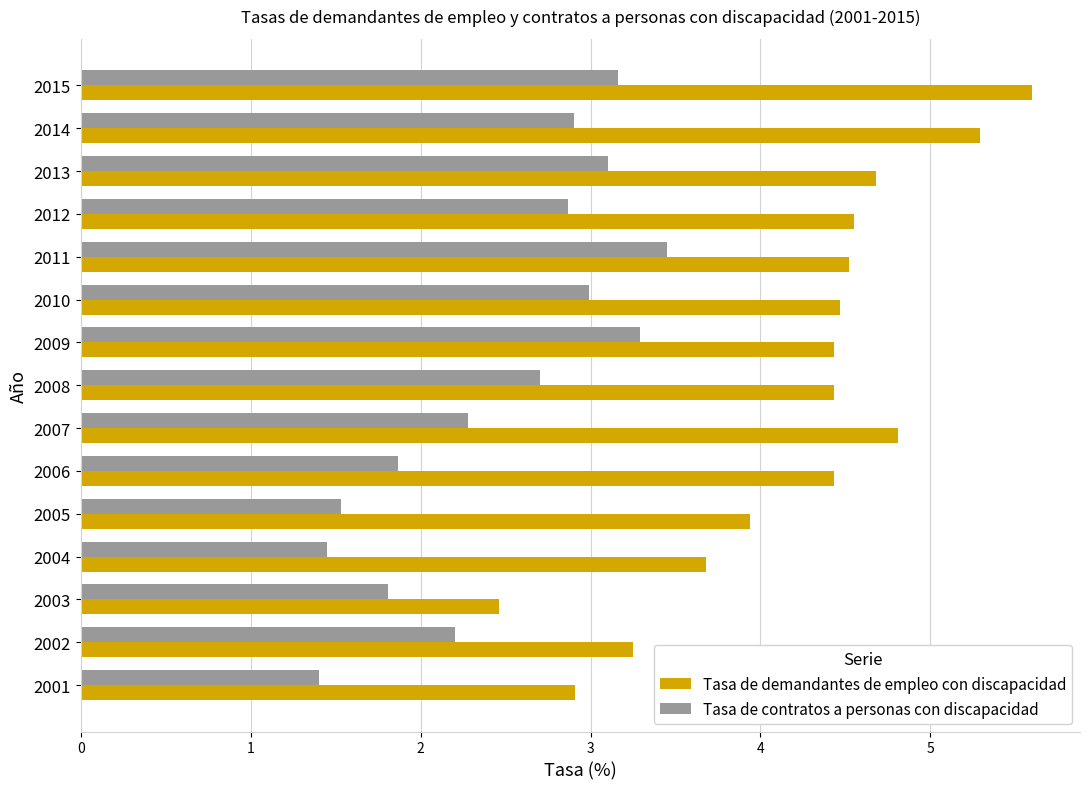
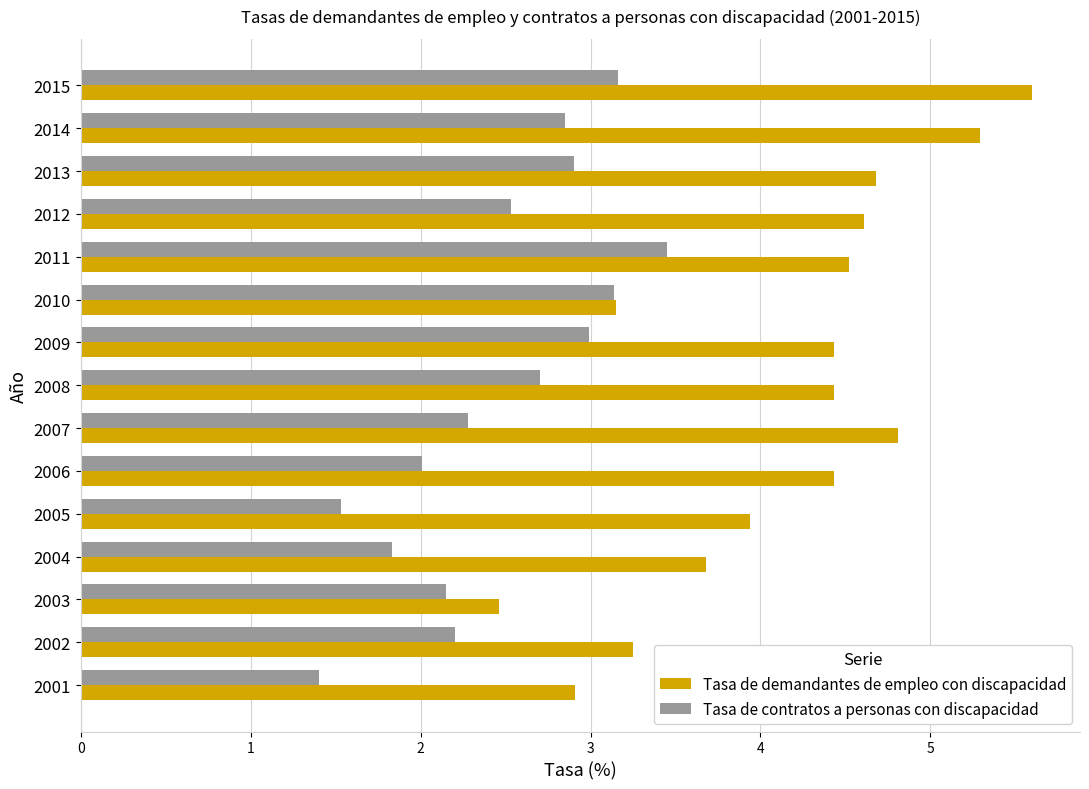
Tasa de contratos a personas con discapacidad, 2014: 2.90 -> 2.85
Tasa de contratos a personas con discapacidad, 2013: 3.1 -> 2.9
Tasa de contratos a personas con discapacidad, 2012: 2.87 -> 2.53
Tasa de demandantes de empleo con discapacidad, 2012: 4.55 -> 4.61
Tasa de contratos a personas con discapacidad, 2010: 2.99 -> 3.14
Tasa de demandantes de empleo con discapacidad, 2010: 4.47 -> 3.15
Tasa de contratos a personas con discapacidad, 2009: 3.29 -> 2.99
Tasa de contratos a personas con discapacidad, 2006: 1.87 -> 2.01
Tasa de contratos a personas con discapacidad, 2004: 1.45 -> 1.83
Tasa de contratos a personas con discapacidad, 2003: 1.81 -> 2.15
